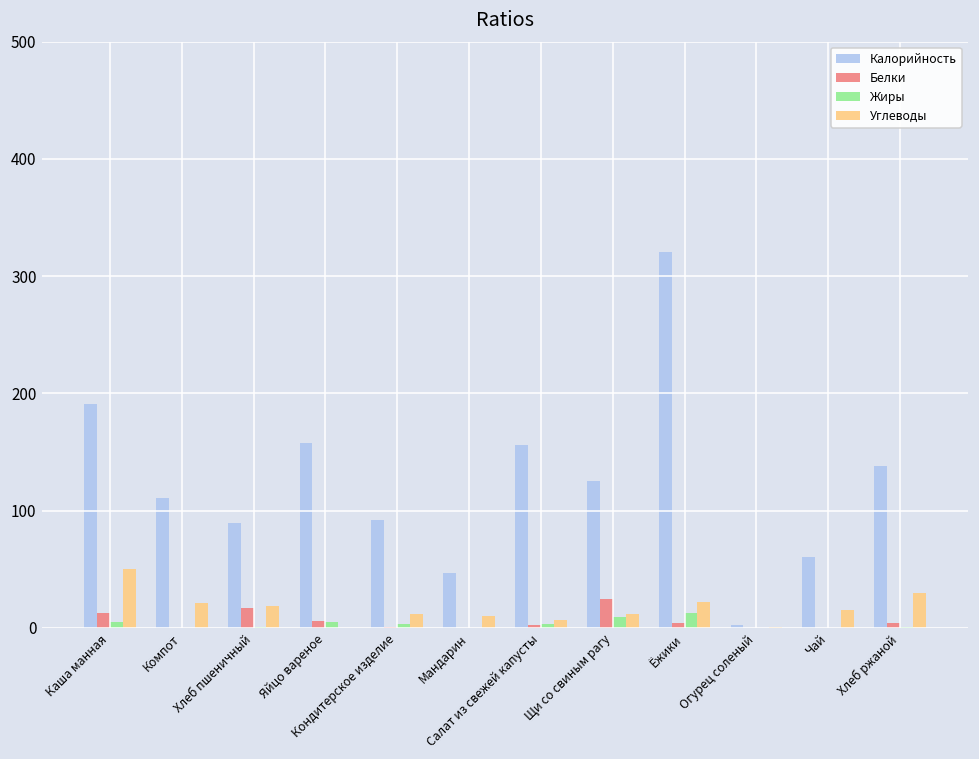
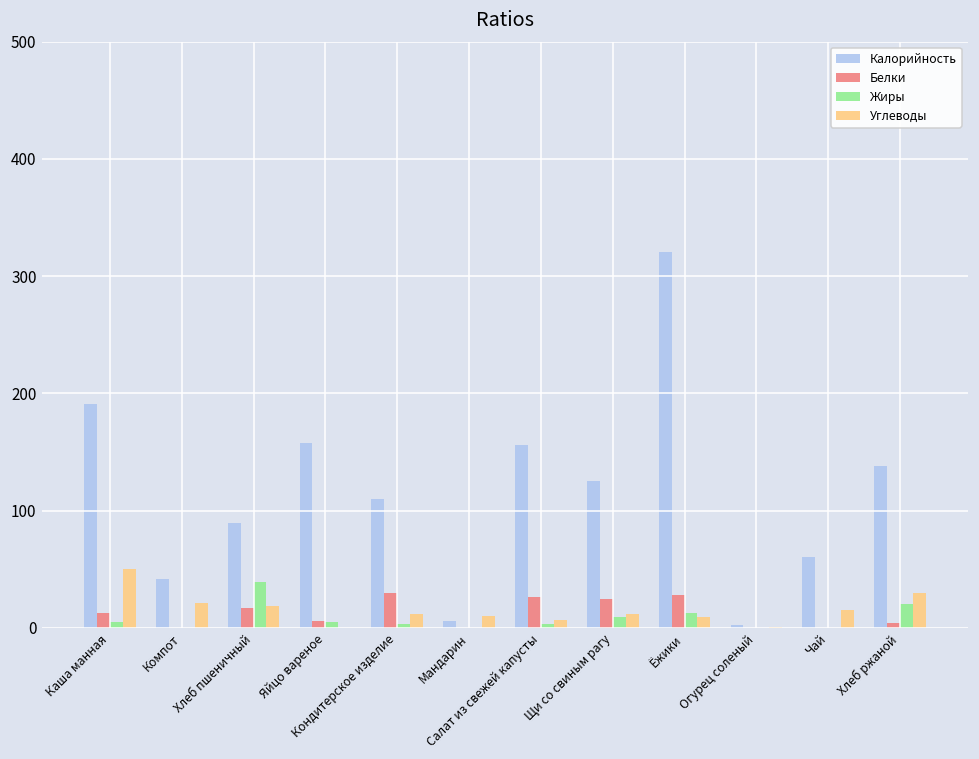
Калорийность, Компот: 111 -> 42
Жиры, Хлеб пшеничный: 0 -> 39
Калорийность, Кондитерское изделие: 92 -> 110
Белки, Кондитерское изделие: 1 -> 30
Калорийность, Мандарин: 47 -> 6
Белки, Салат из свежей капусты: 2 -> 26
Белки, Ёжики: 4 -> 28
Углеводы, Ёжики: 22 -> 9
Жиры, Хлеб ржаной: 1 -> 20
